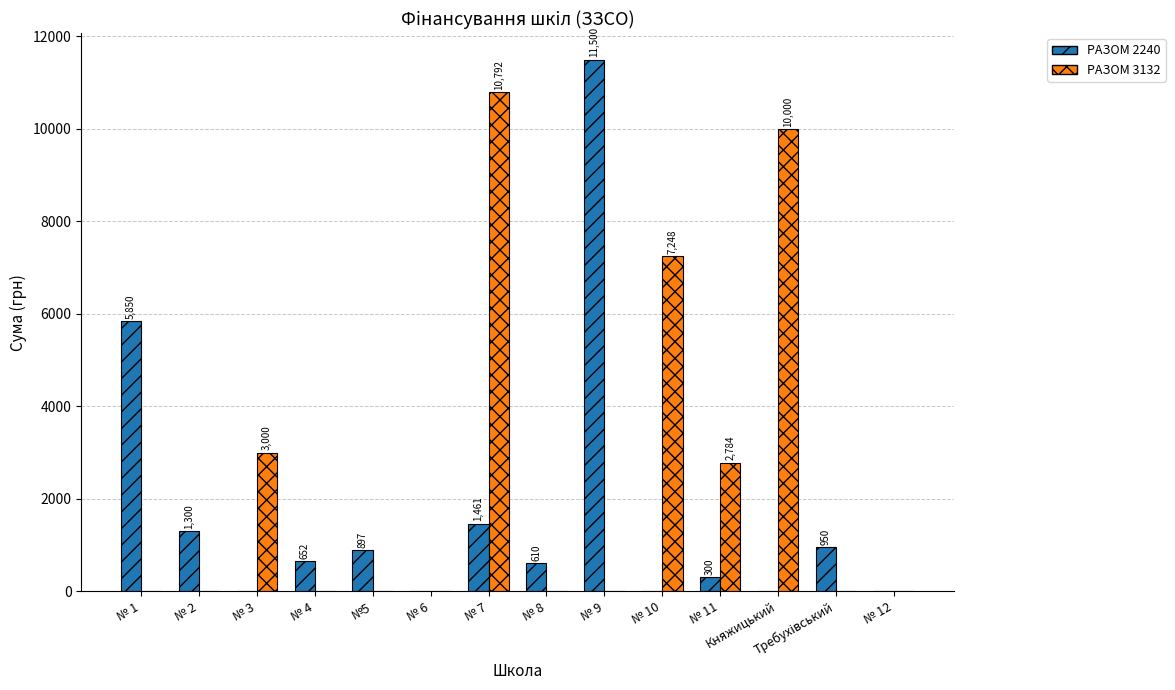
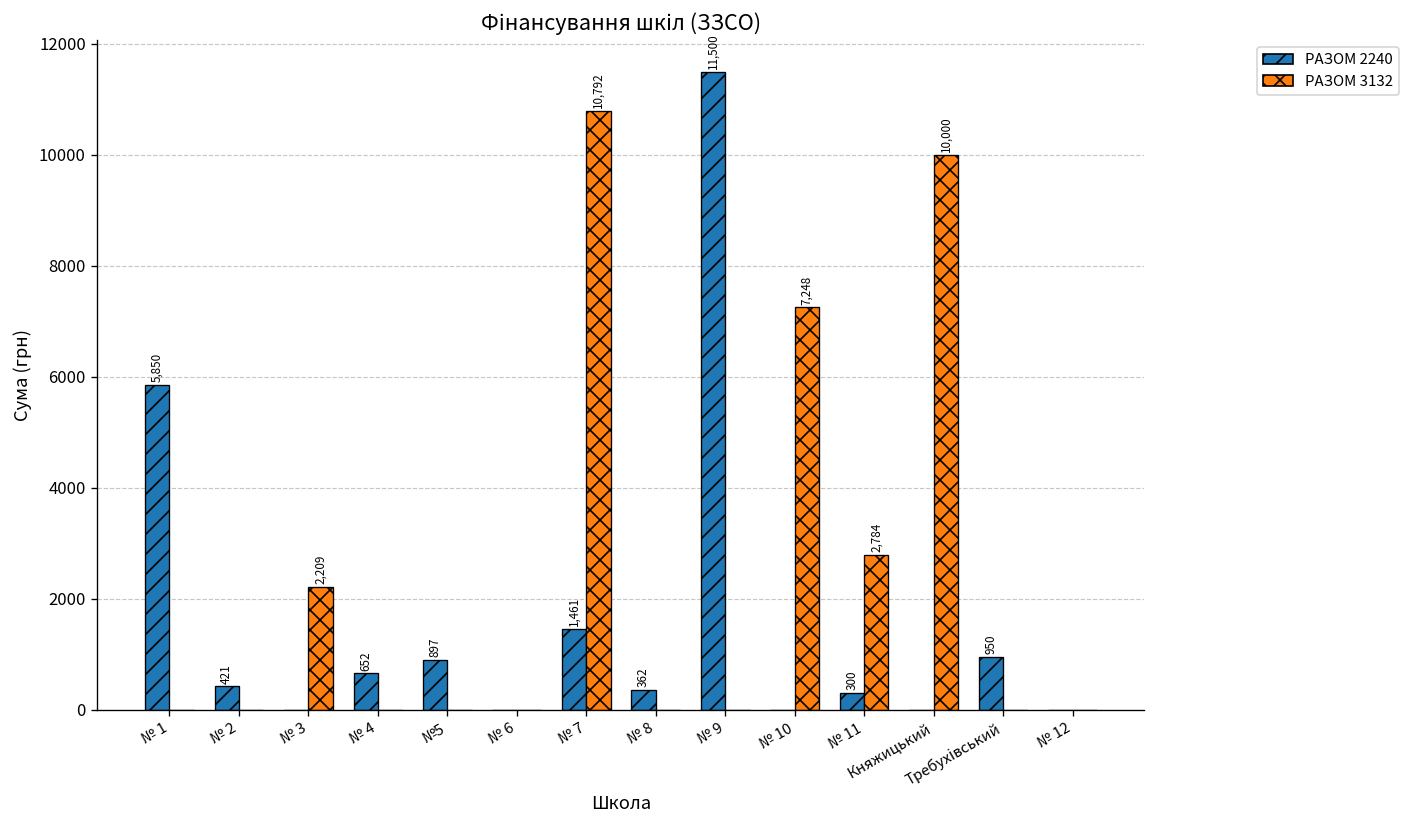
РАЗОМ 2240, № 2: 1,300 -> 421
РАЗОМ 3132, № 3: 3,000 -> 2,209
РАЗОМ 2240, № 8: 610 -> 362
